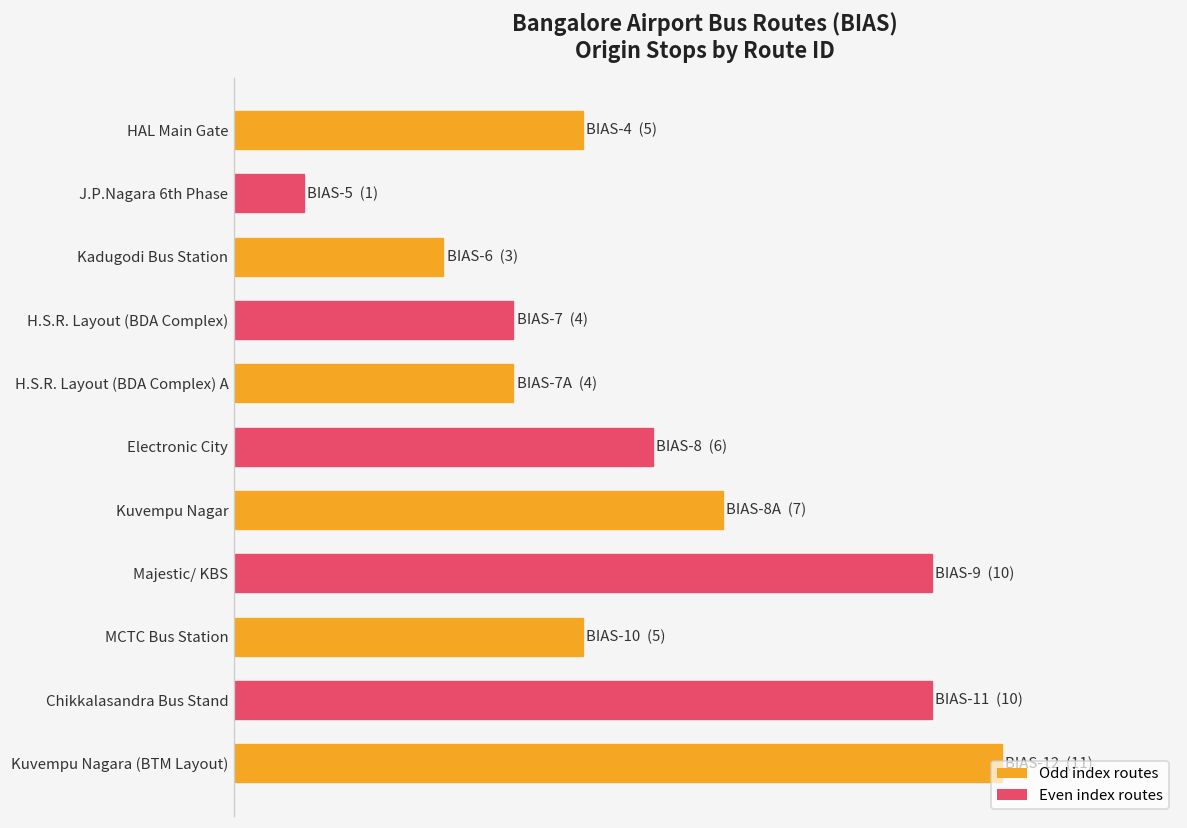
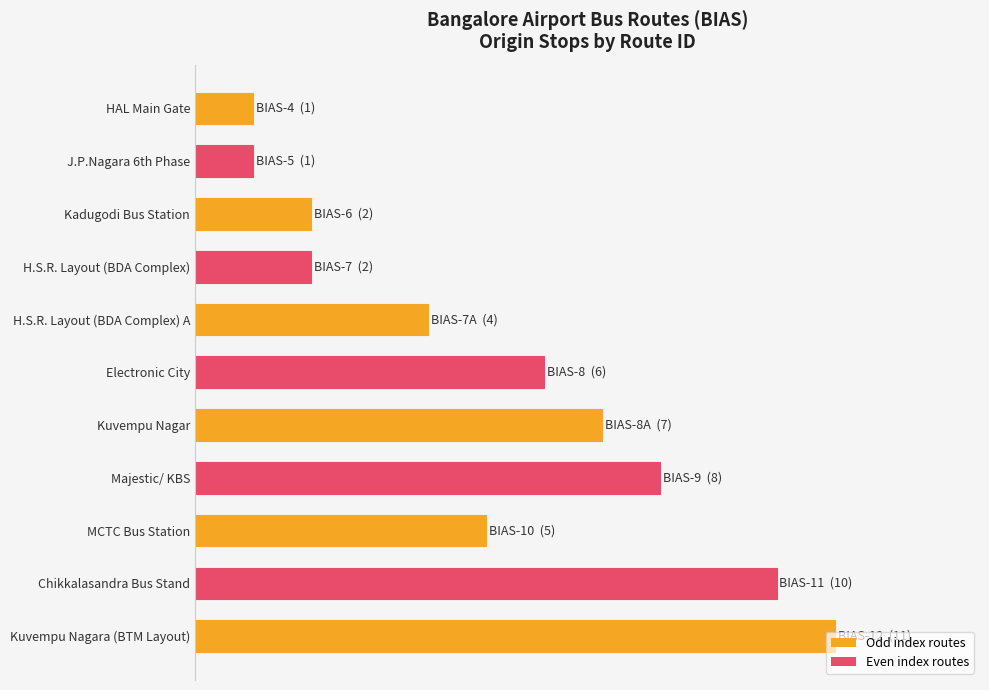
HAL Main Gate: (5) -> (1)
Kadugodi Bus Station: (3) -> (2)
H.S.R. Layout (BDA Complex): (4) -> (2)
Majestic/ KBS: (10) -> (8)
